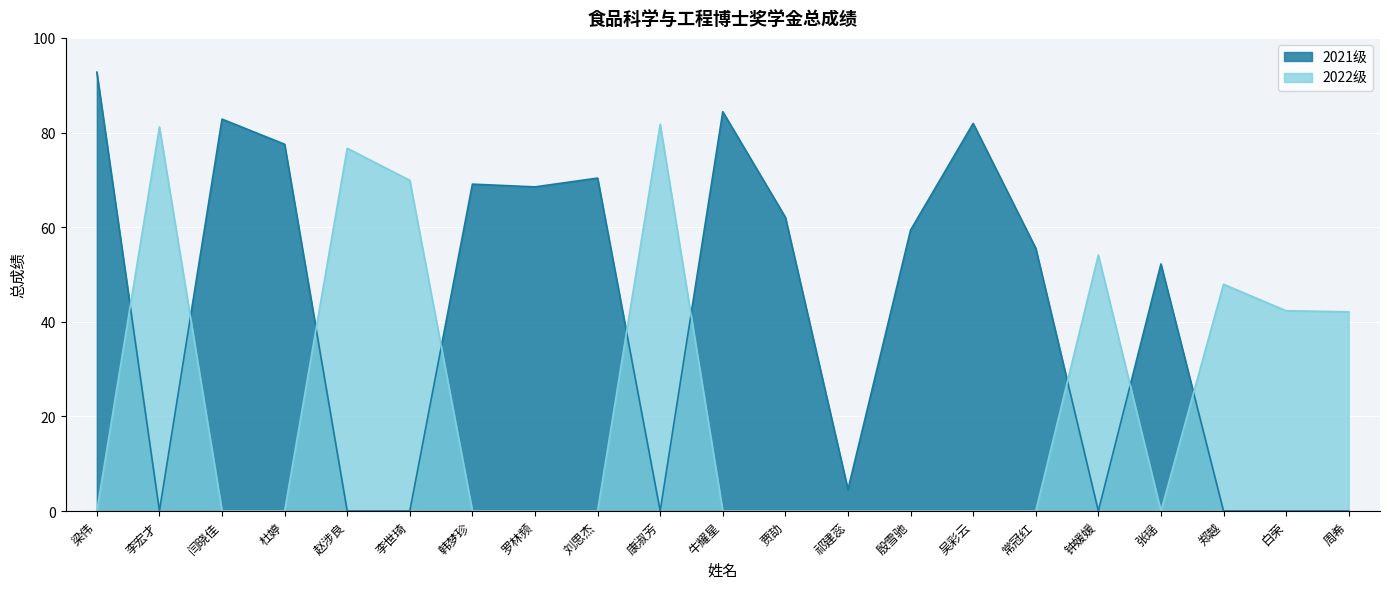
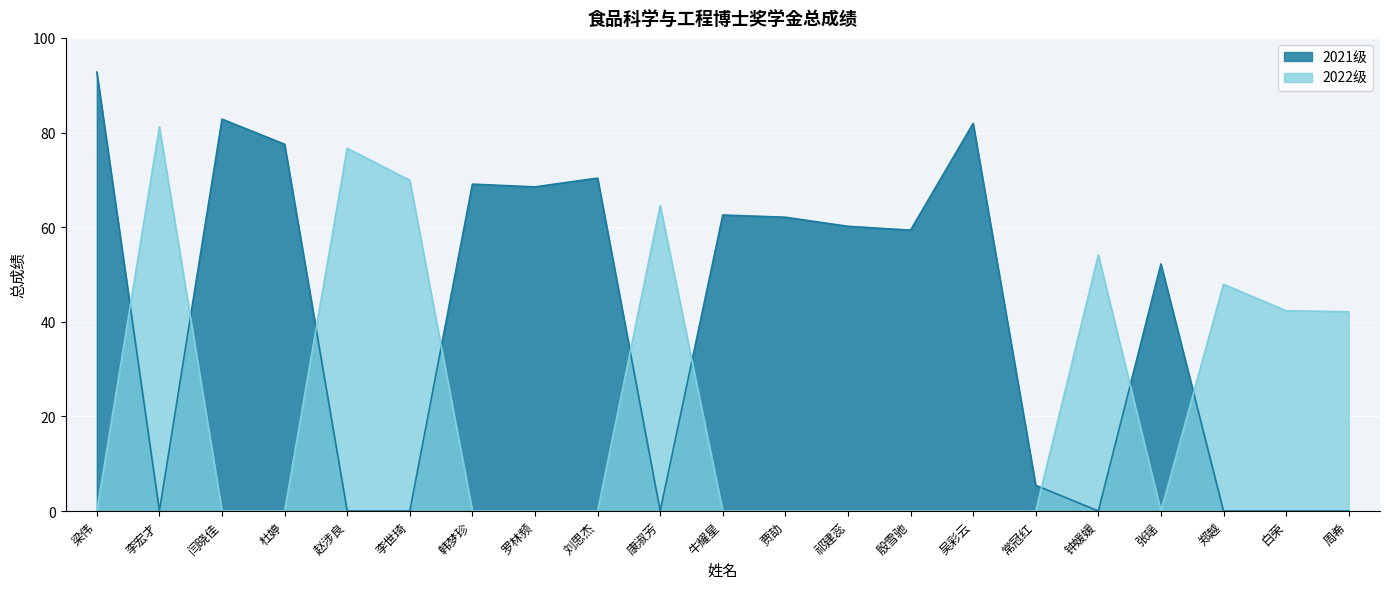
2022级, 康淑芳: 82 -> 65
2021级, 牛耀星: 84 -> 63
2021级, 祁建蕊: 5 -> 60
2021级, 常冠红: 56 -> 5
